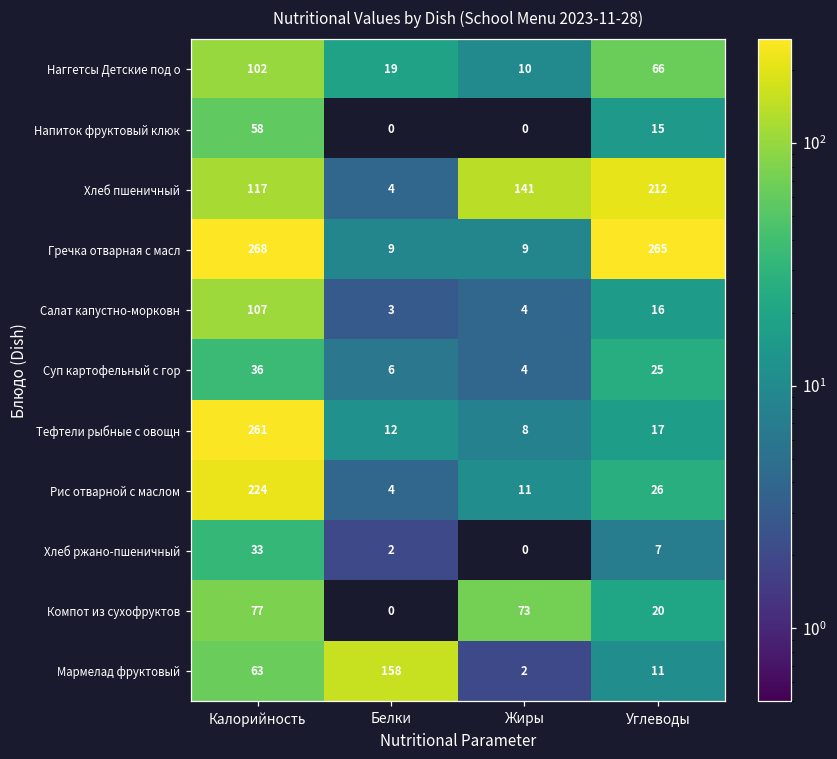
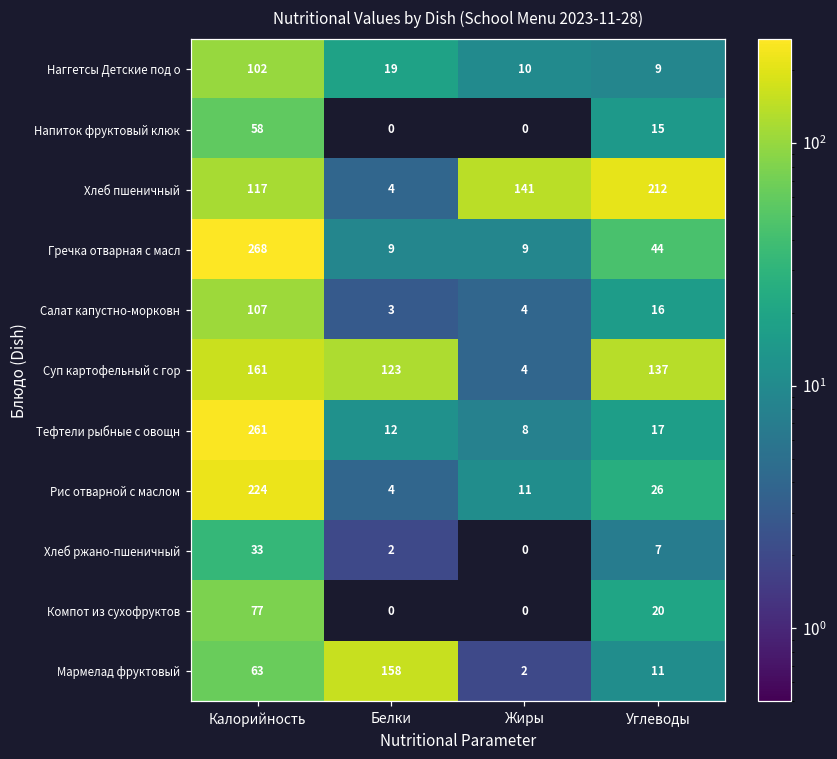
Наггетсы Детские под о, Углеводы: 66 -> 9
Гречка отварная с масл, Углеводы: 265 -> 44
Суп картофельный с гор, Калорийность: 36 -> 161
Суп картофельный с гор, Белки: 6 -> 123
Суп картофельный с гор, Углеводы: 25 -> 137
Компот из сухофруктов, Жиры: 73 -> 0
